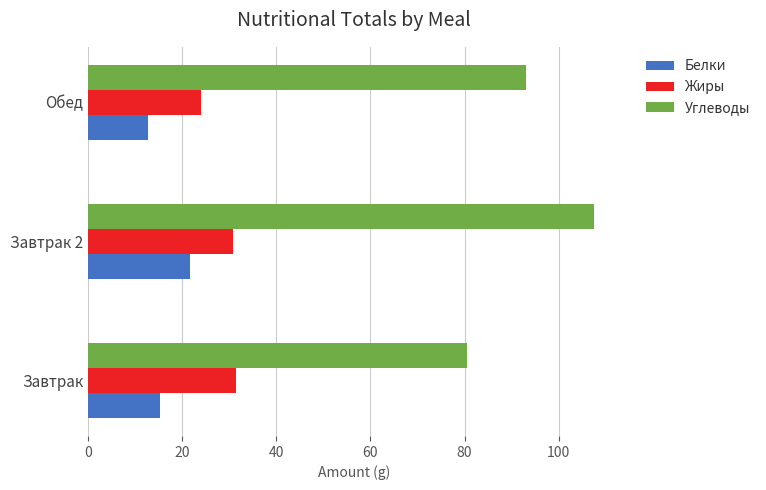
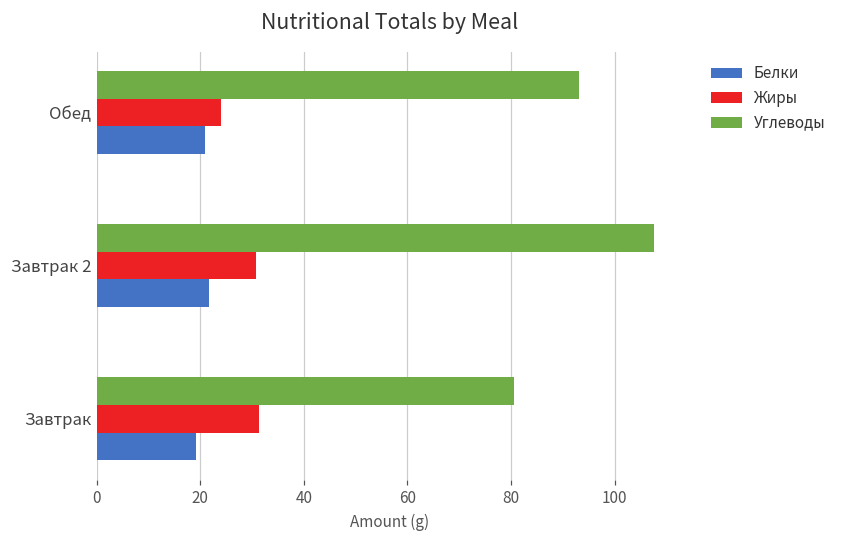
Белки, Обед: 13 -> 21
Белки, Завтрак: 15 -> 19
